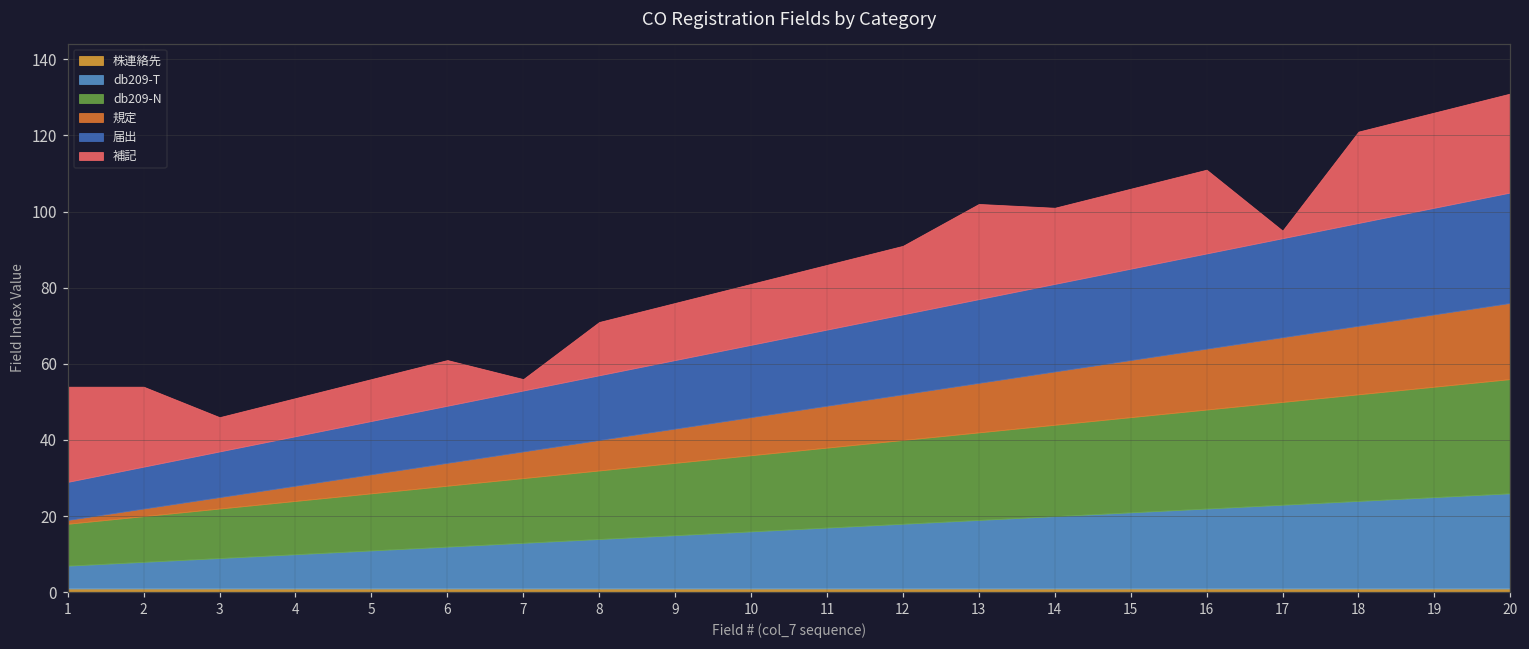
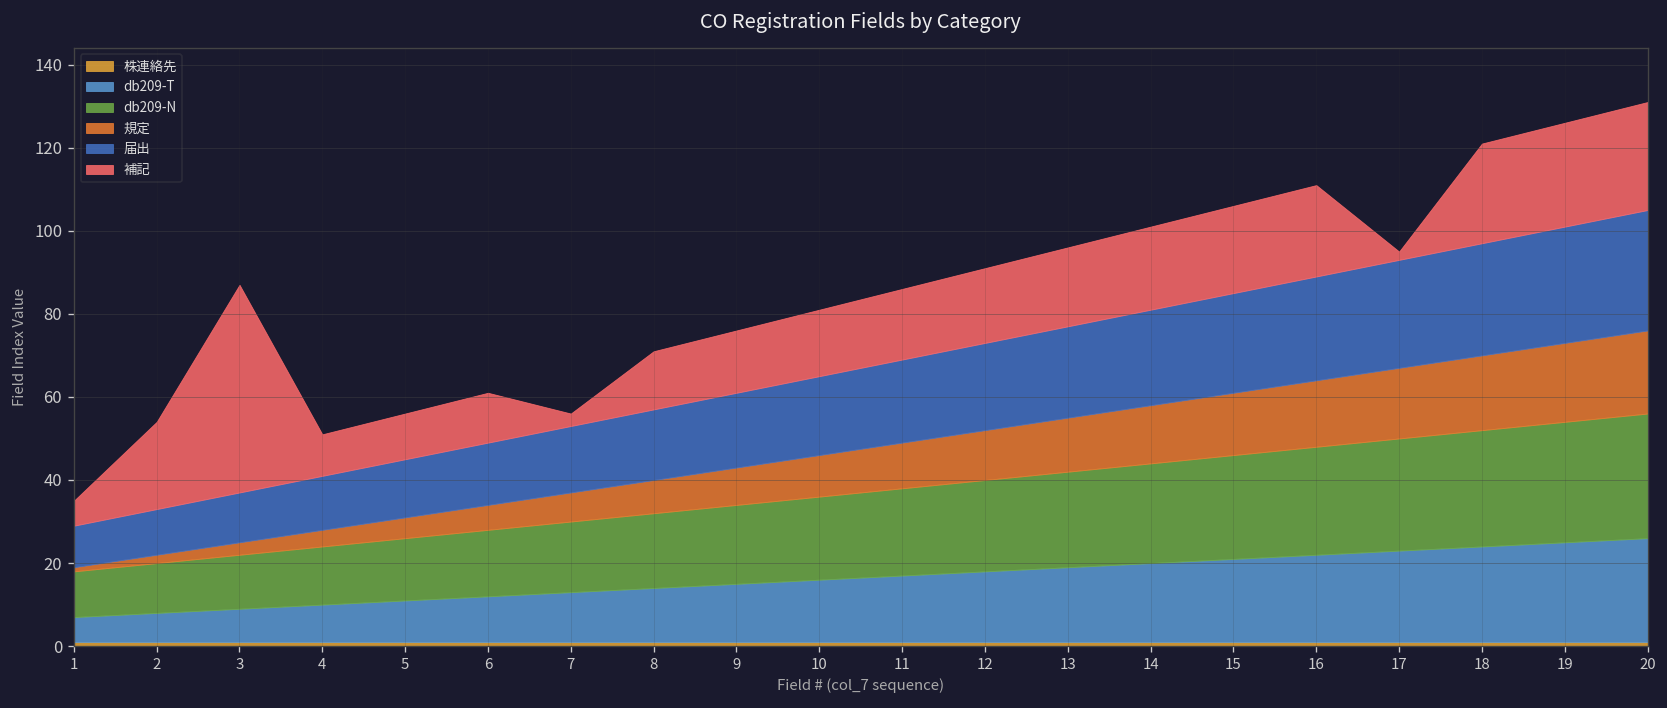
補記, 1: 25 -> 6
補記, 3: 9 -> 50
補記, 13: 25 -> 19
